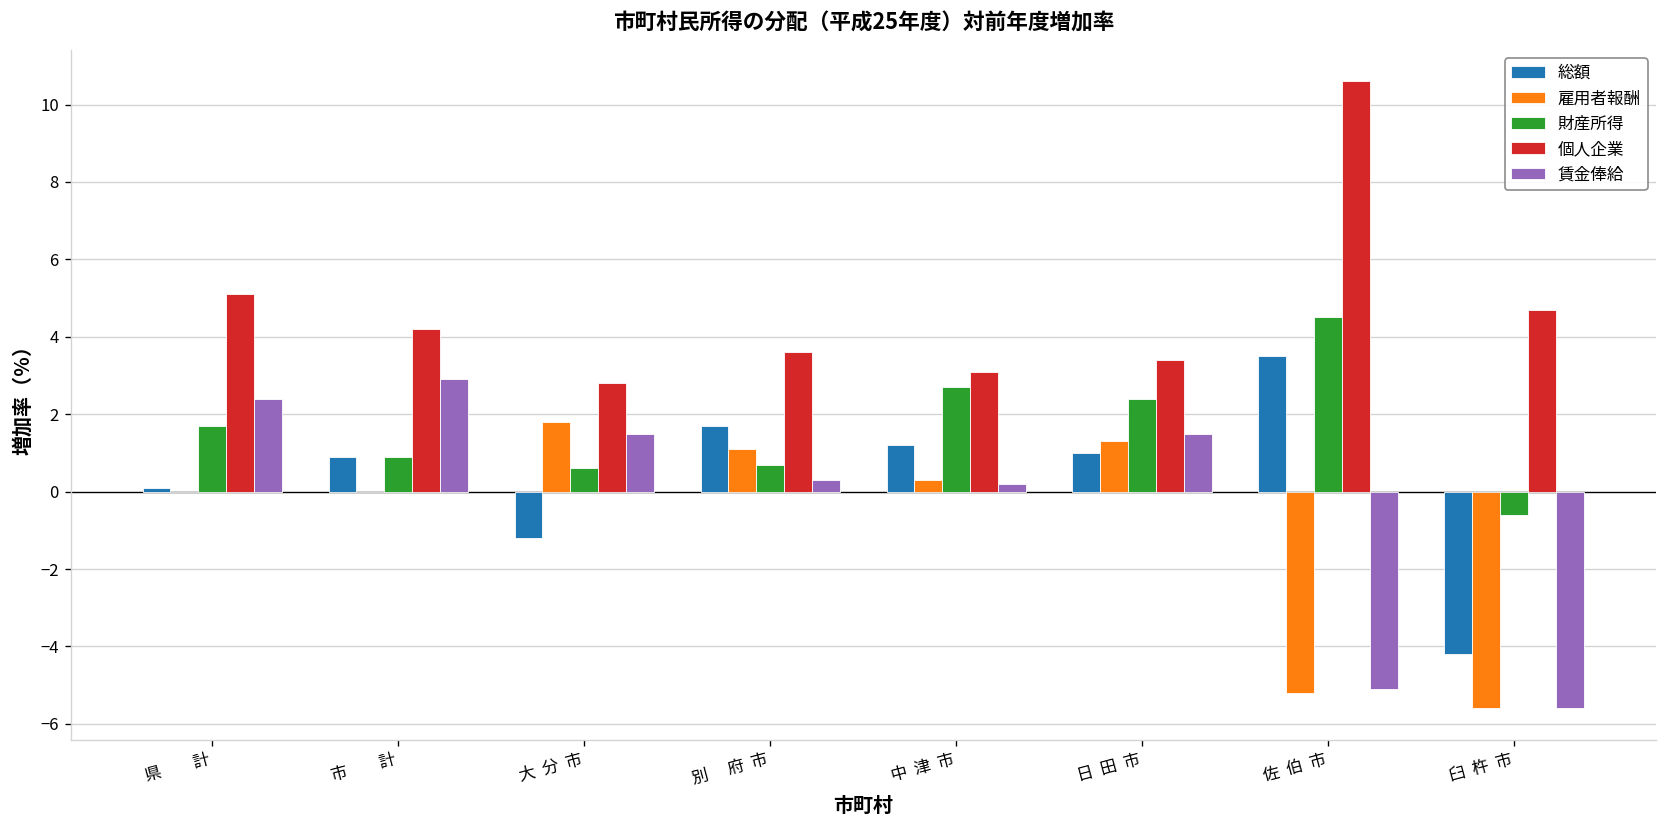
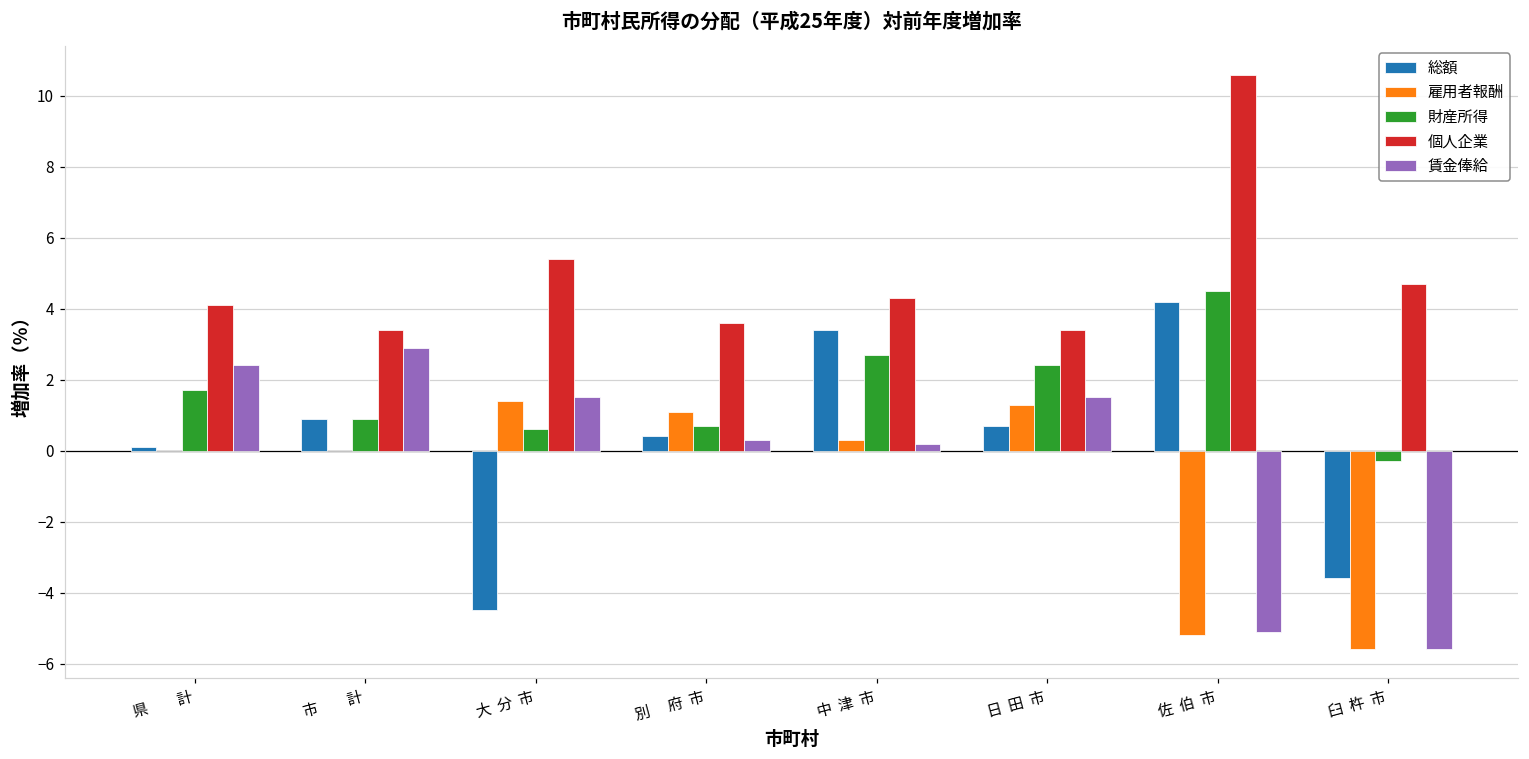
個人企業, 県 計: 5.1 -> 4.1
個人企業, 市 計: 4.2 -> 3.4
総額, 大 分 市: -1.2 -> -4.5
雇用者報酬, 大 分 市: 1.8 -> 1.4
個人企業, 大 分 市: 2.8 -> 5.4
総額, 別 府 市: 1.7 -> 0.4
総額, 中 津 市: 1.2 -> 3.4
個人企業, 中 津 市: 3.1 -> 4.3
総額, 日 田 市: 1.0 -> 0.7
総額, 佐 伯 市: 3.5 -> 4.2
総額, 臼 杵 市: -4.2 -> -3.6
財産所得, 臼 杵 市: -0.6 -> -0.3
